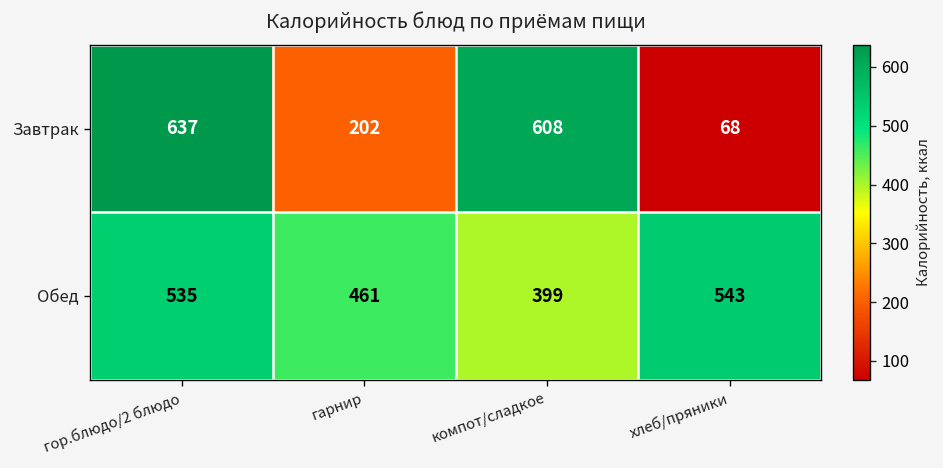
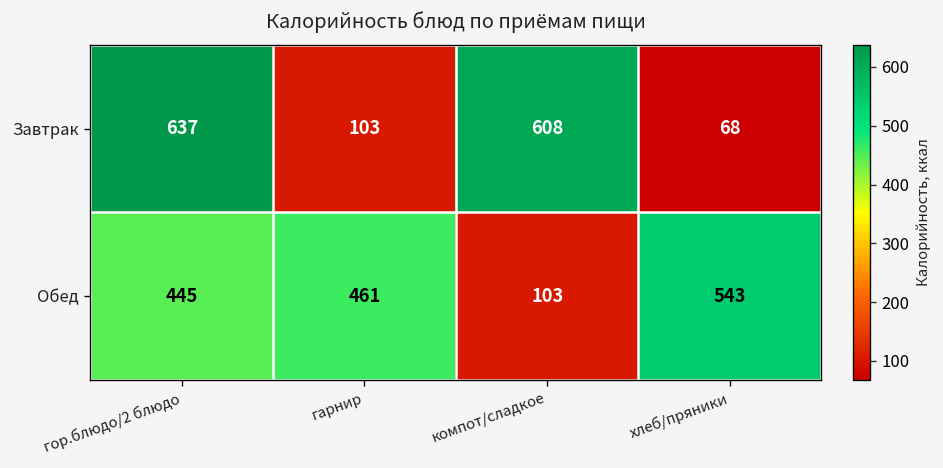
Завтрак, гарнир: 202 -> 103
Обед, гор.блюдо/2 блюдо: 535 -> 445
Обед, компот/сладкое: 399 -> 103
